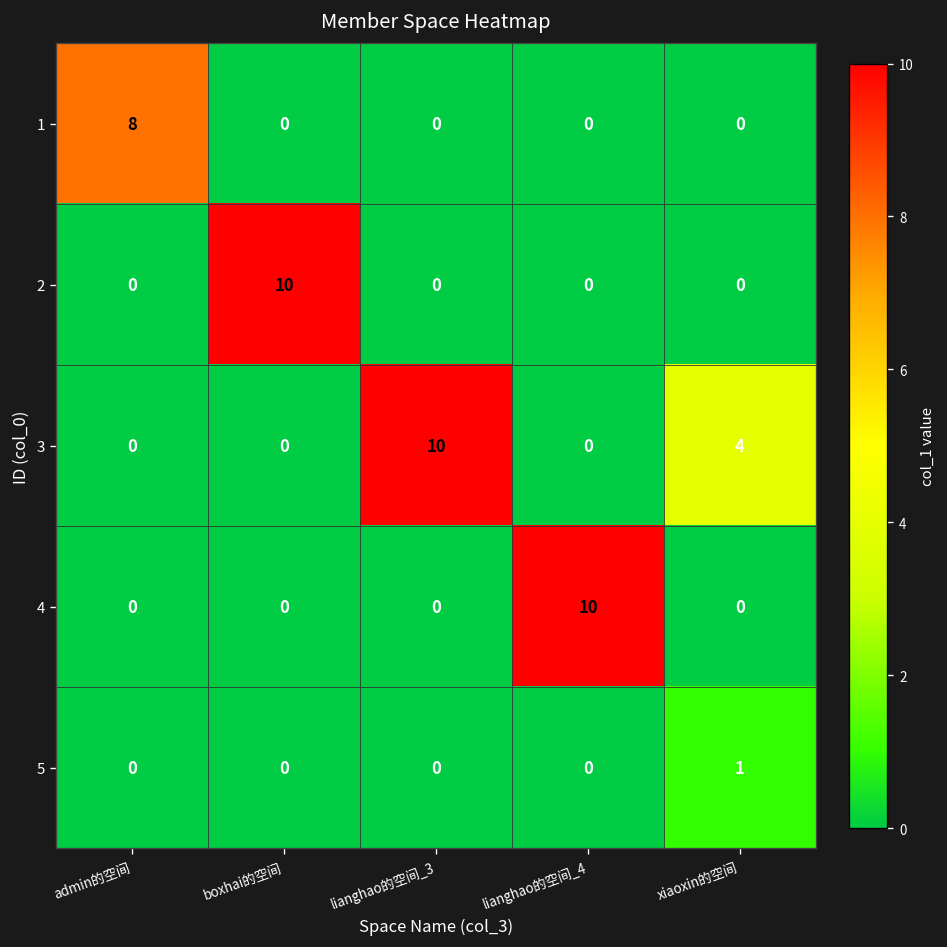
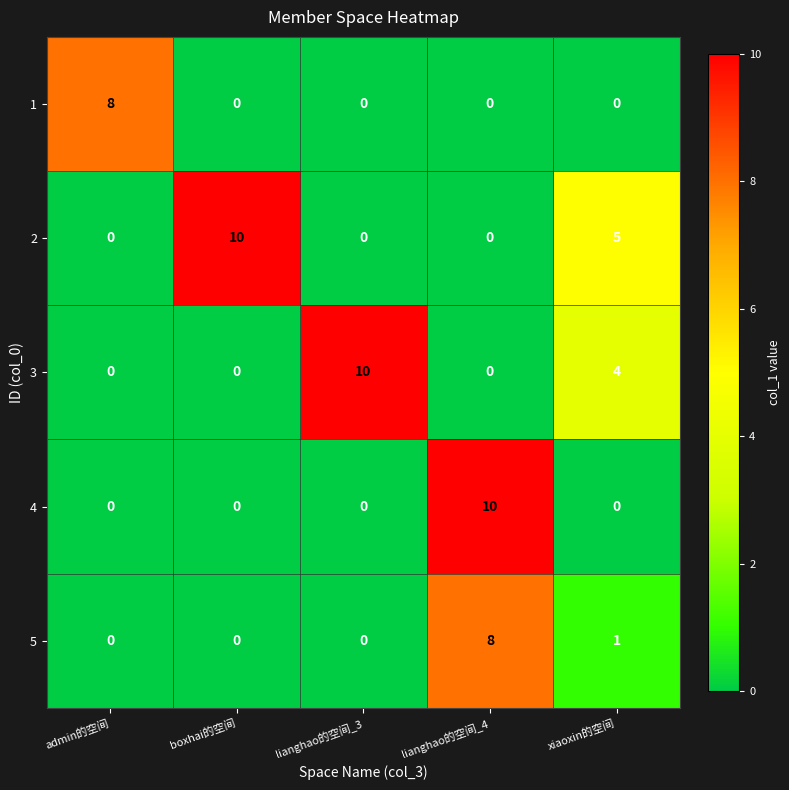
2, xiaoxin的空间: 0 -> 5
5, lianghao的空间_4: 0 -> 8
